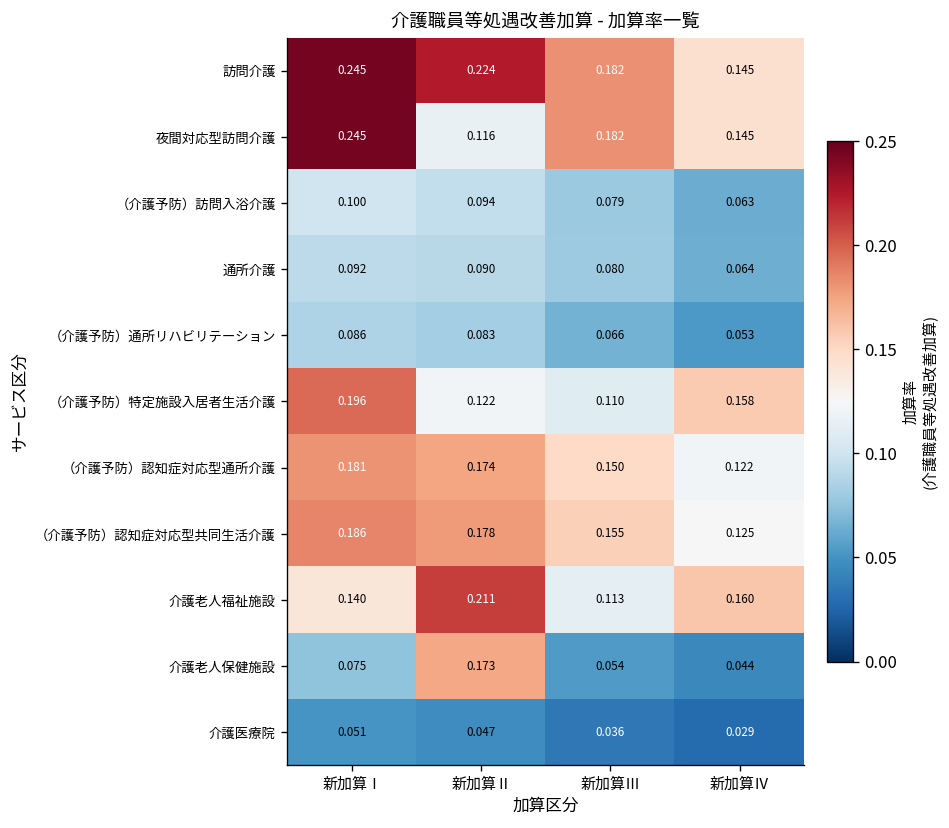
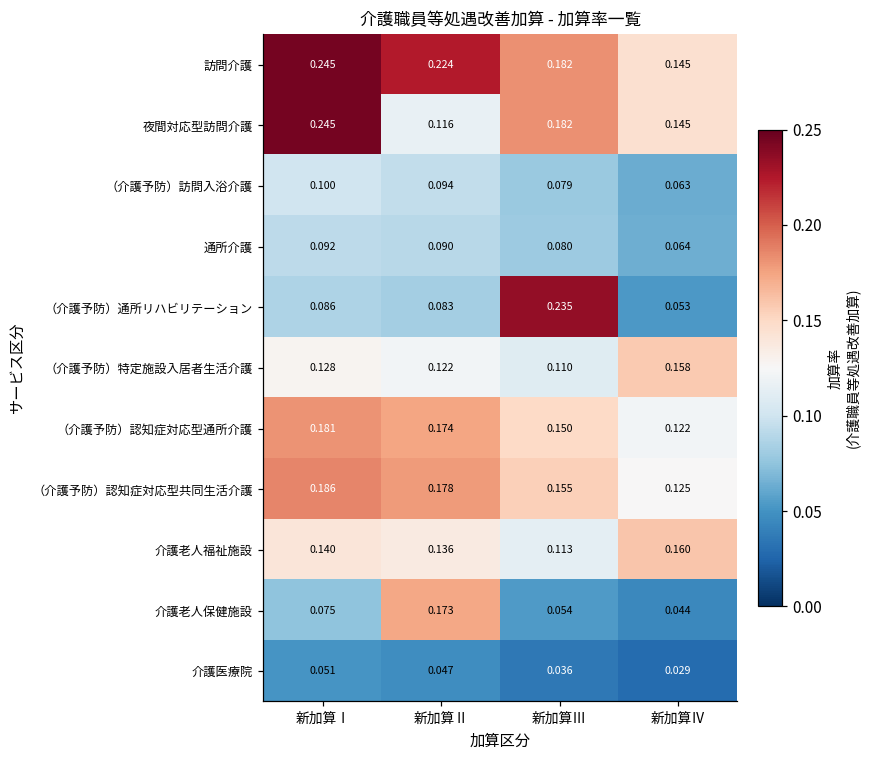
（介護予防）通所リハビリテーション, 新加算Ⅲ: 0.066 -> 0.235
（介護予防）特定施設入居者生活介護, 新加算Ⅰ: 0.196 -> 0.128
介護老人福祉施設, 新加算Ⅱ: 0.211 -> 0.136
